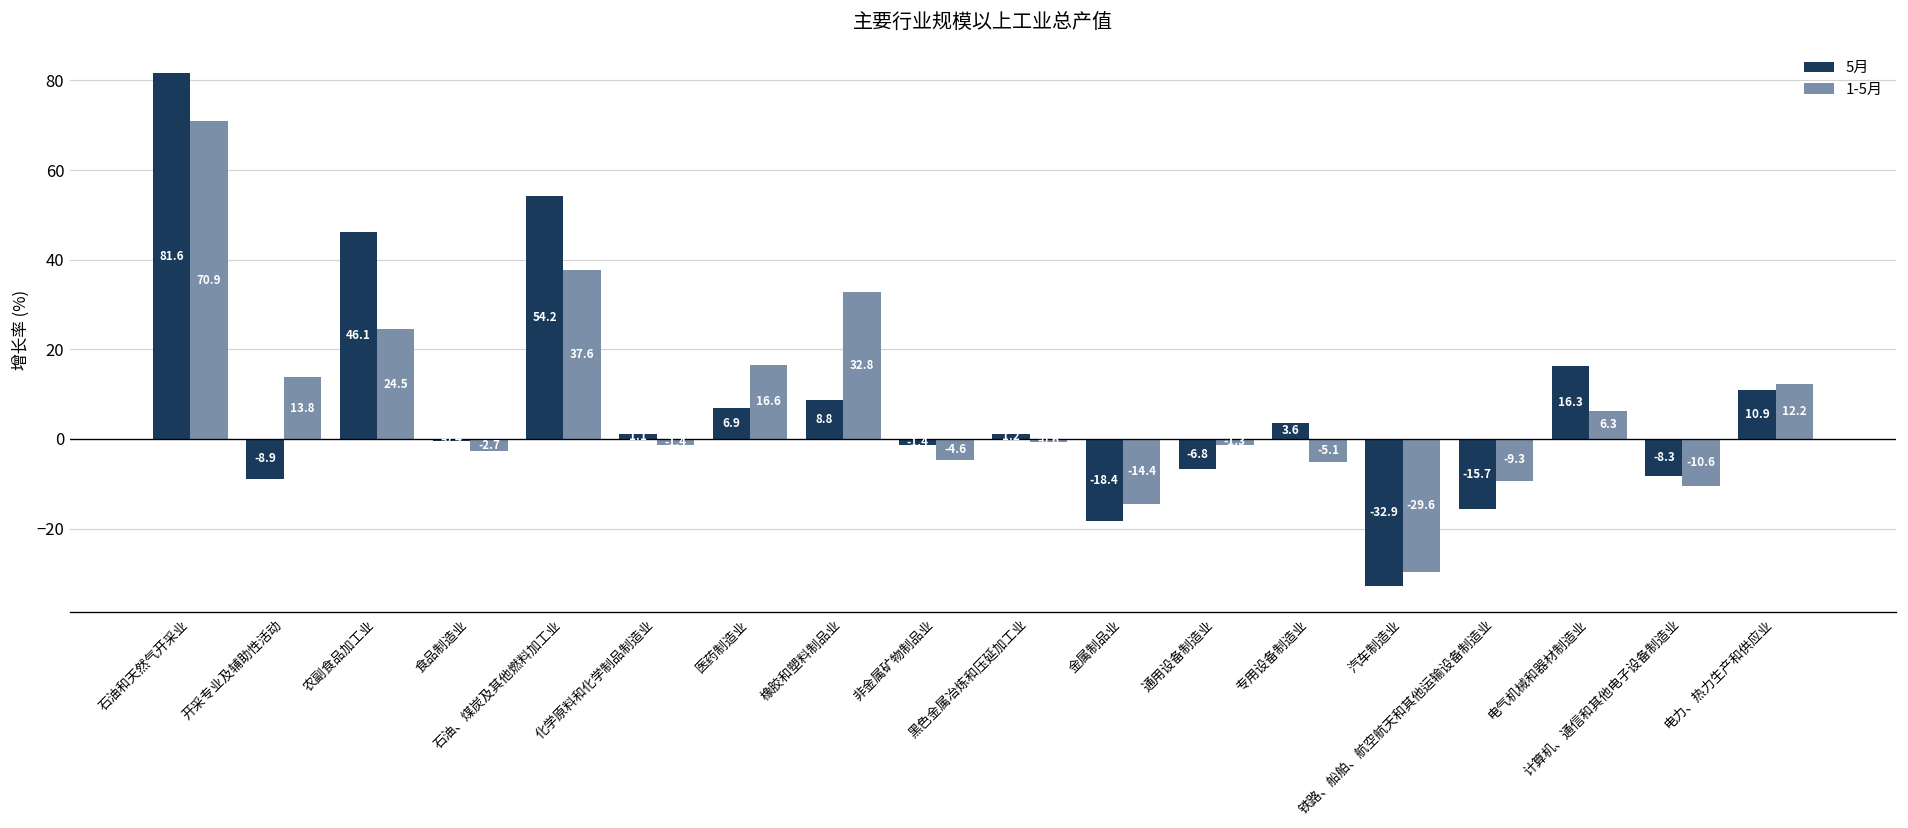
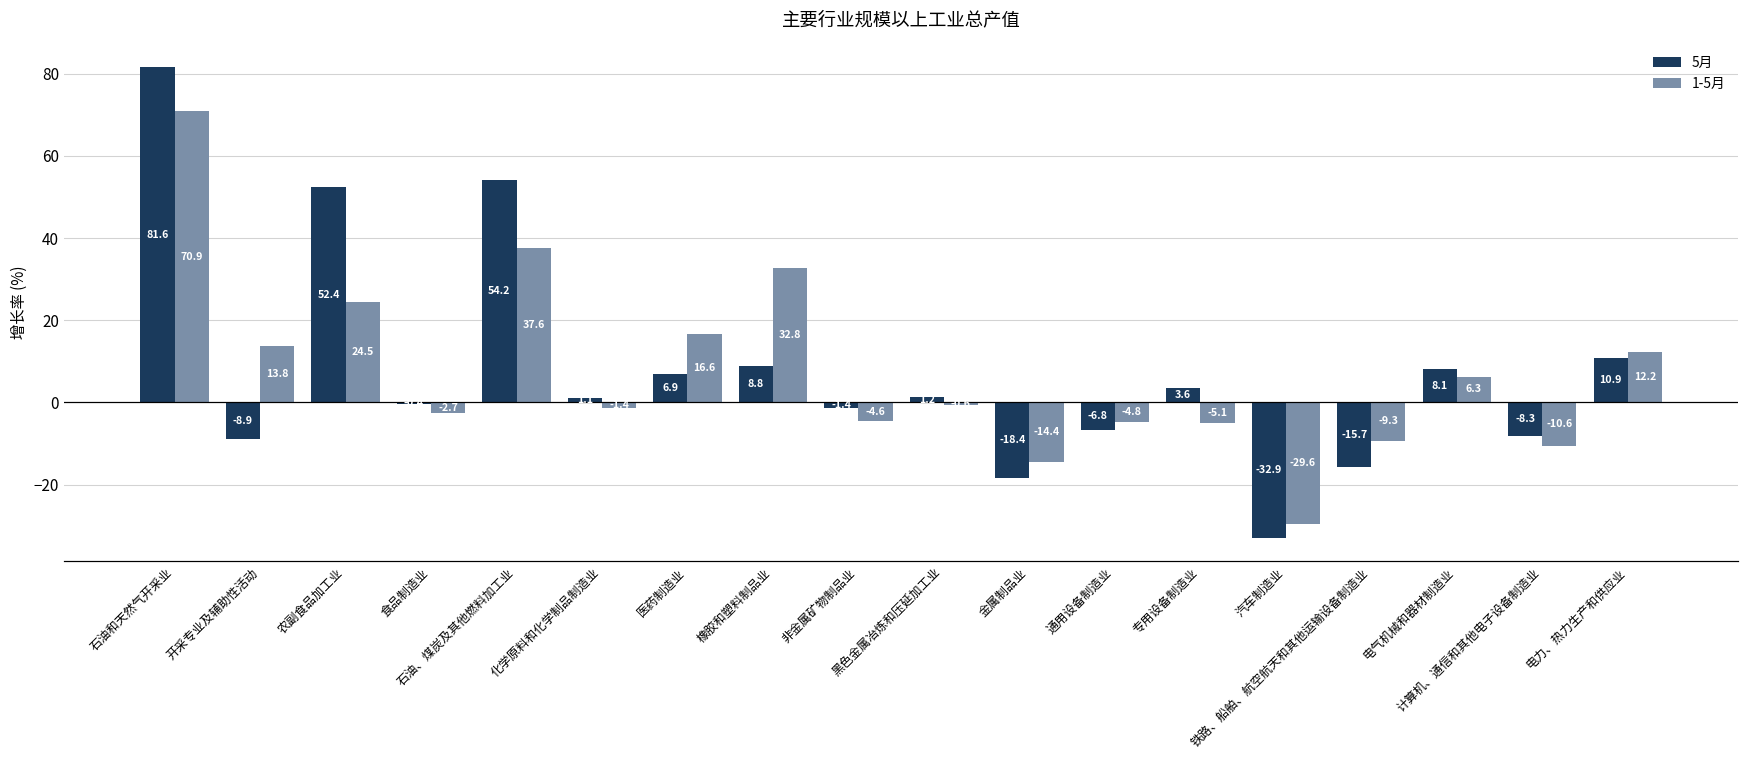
5月, 农副食品加工业: 46.1 -> 52.4
1-5月, 通用设备制造业: -1 -> -5
5月, 电气机械和器材制造业: 16.3 -> 8.1
